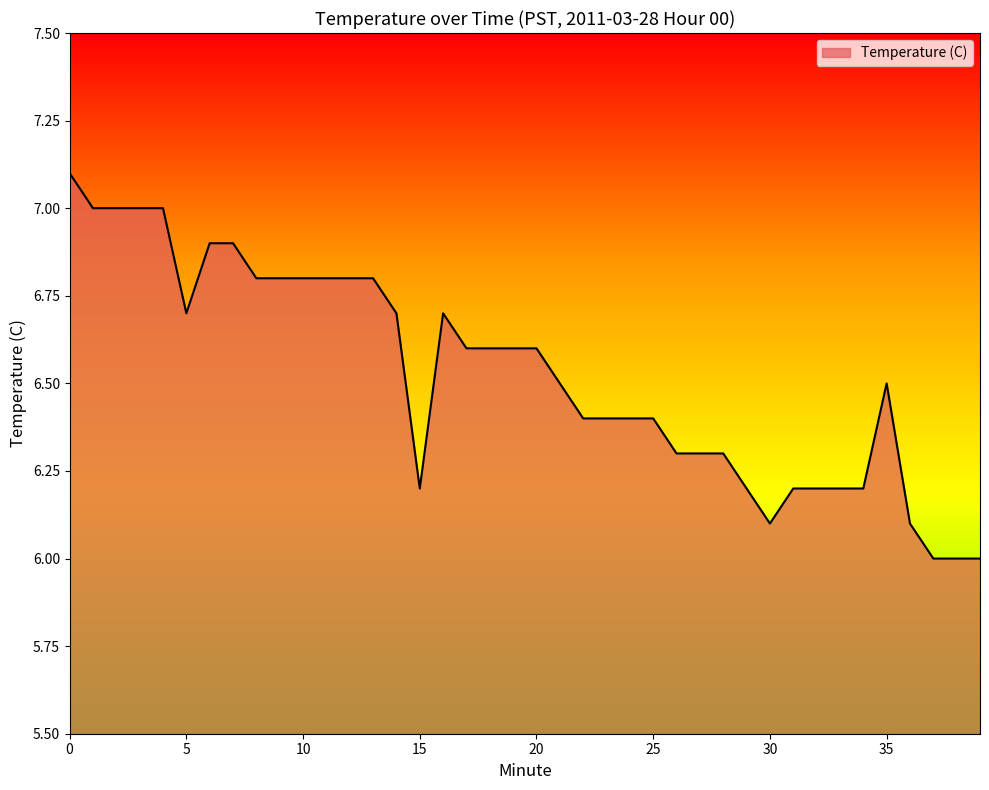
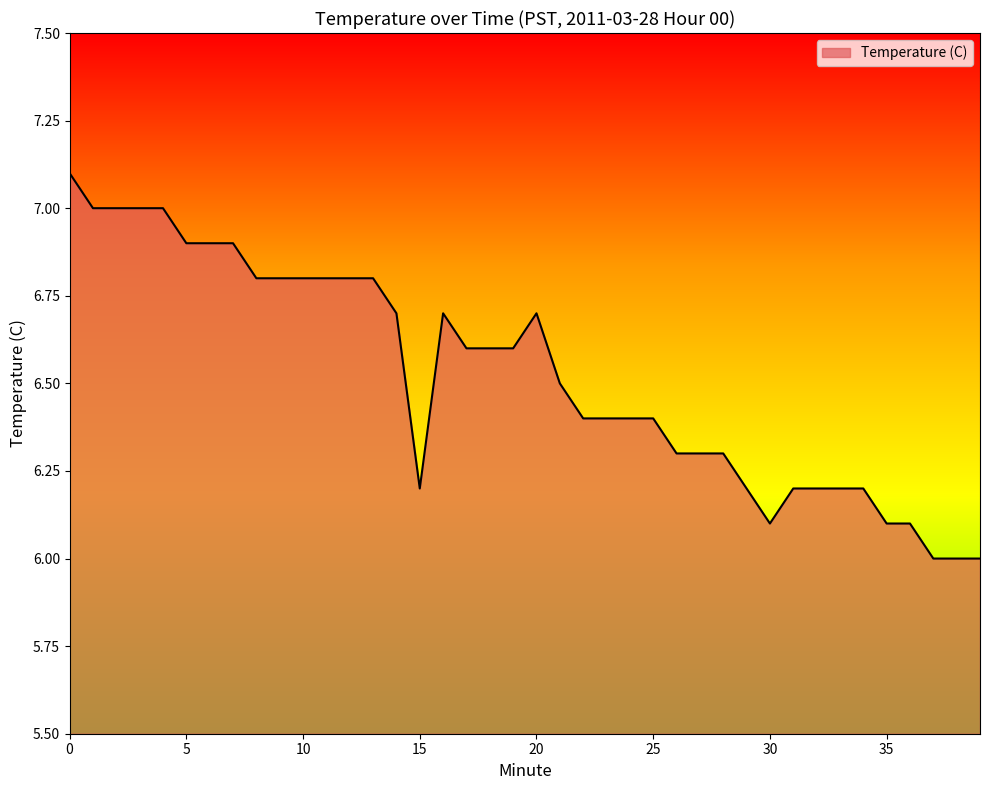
5: 6.7 -> 6.9
20: 6.6 -> 6.7
35: 6.5 -> 6.1
